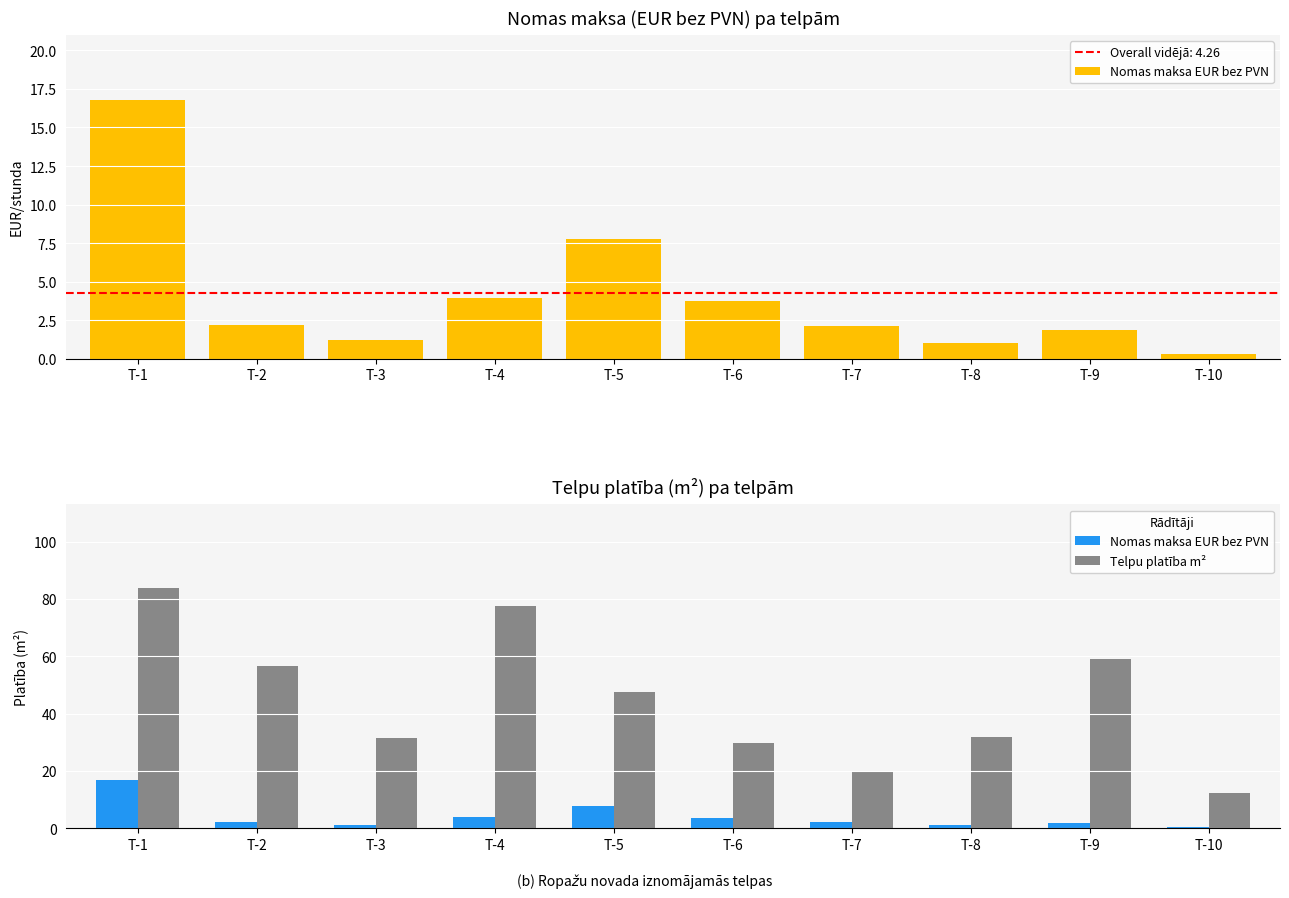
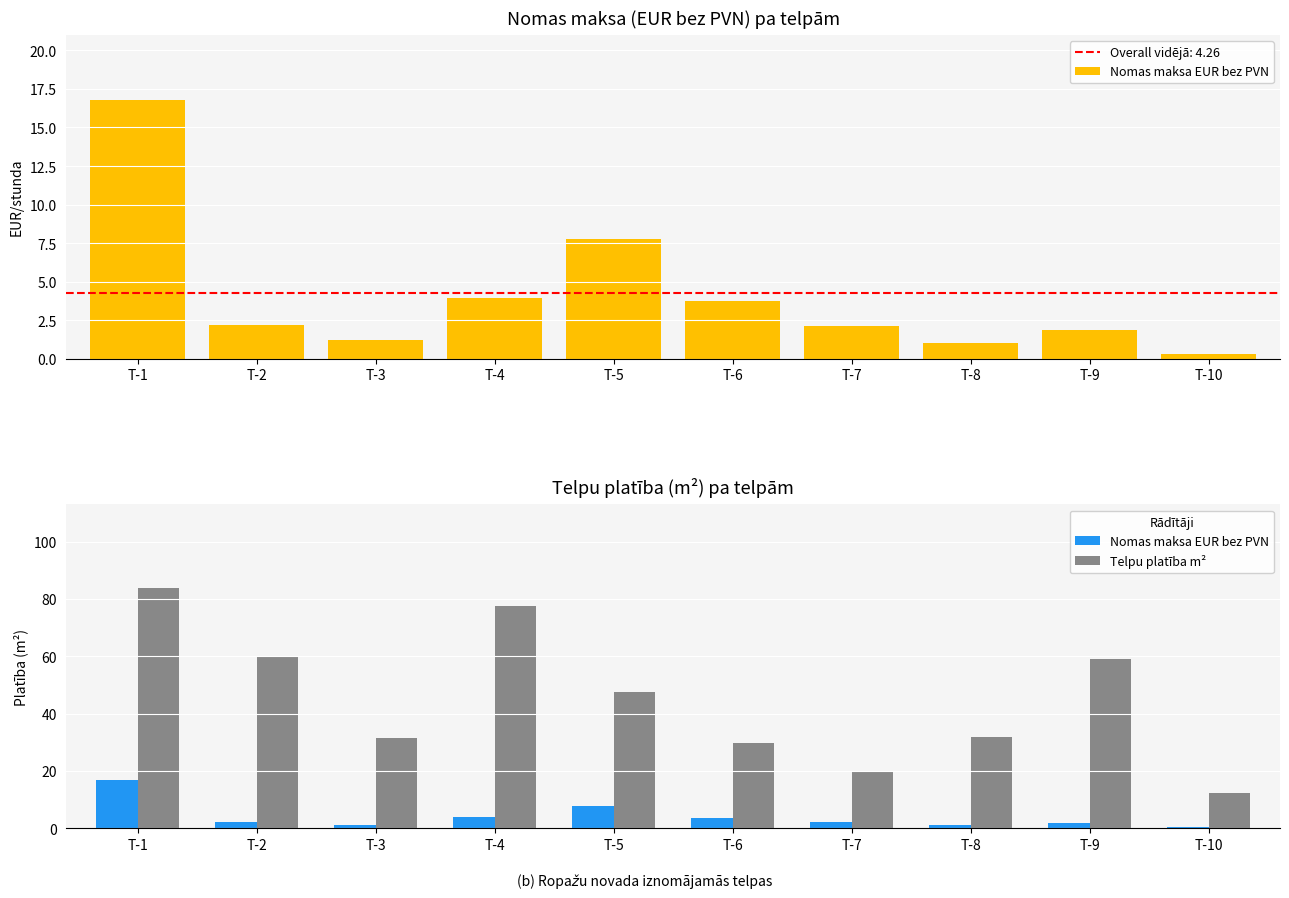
Telpu platība (m²) pa telpām, Telpu platība m², T-2: 57 -> 60
